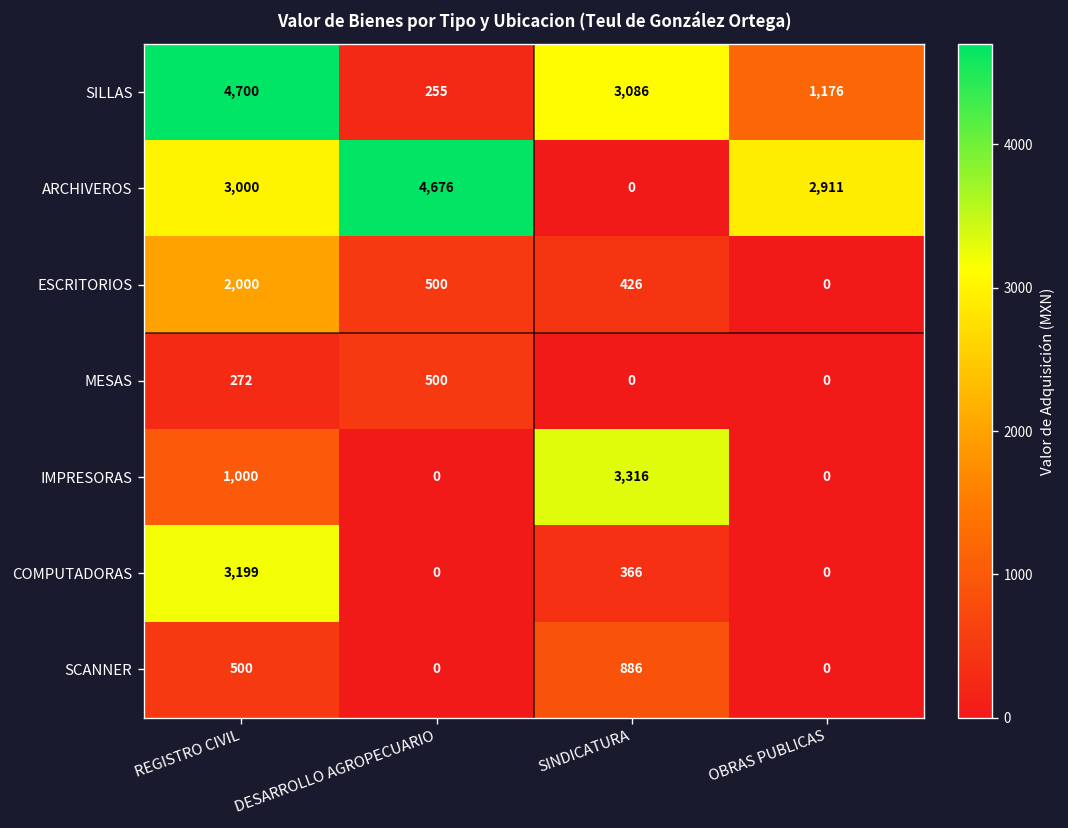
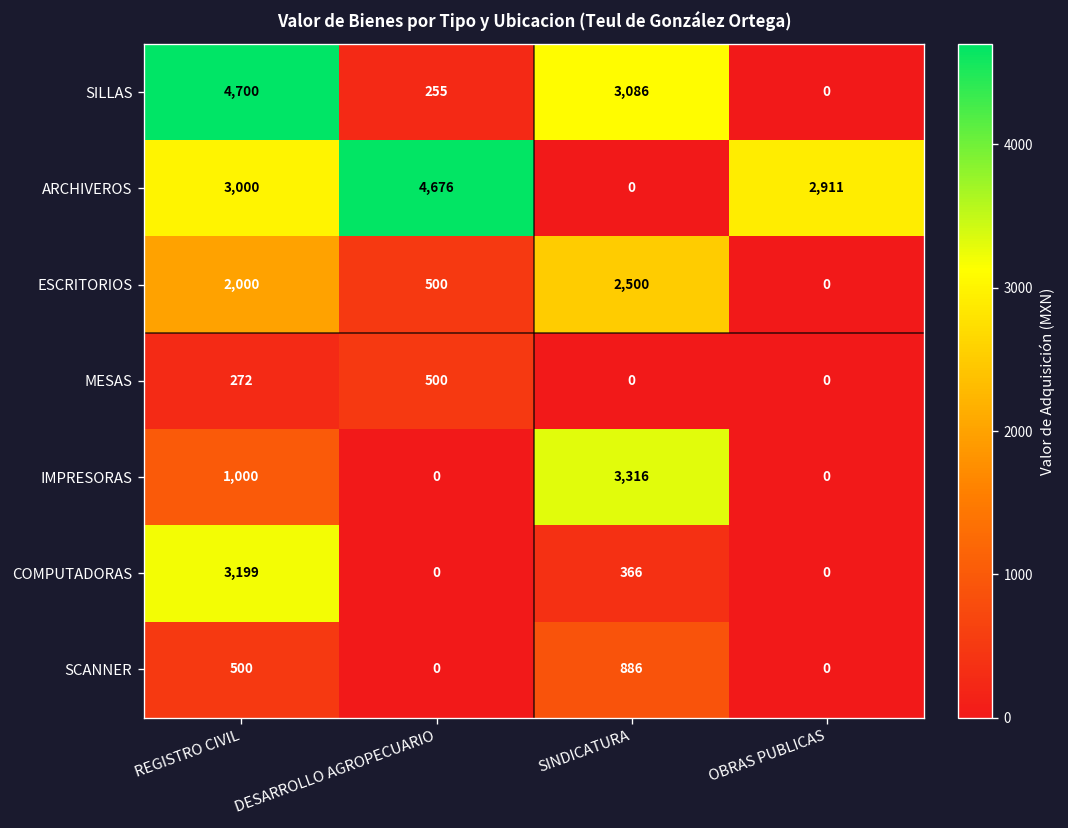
SILLAS, OBRAS PUBLICAS: 1,176 -> 0
ESCRITORIOS, SINDICATURA: 426 -> 2,500
